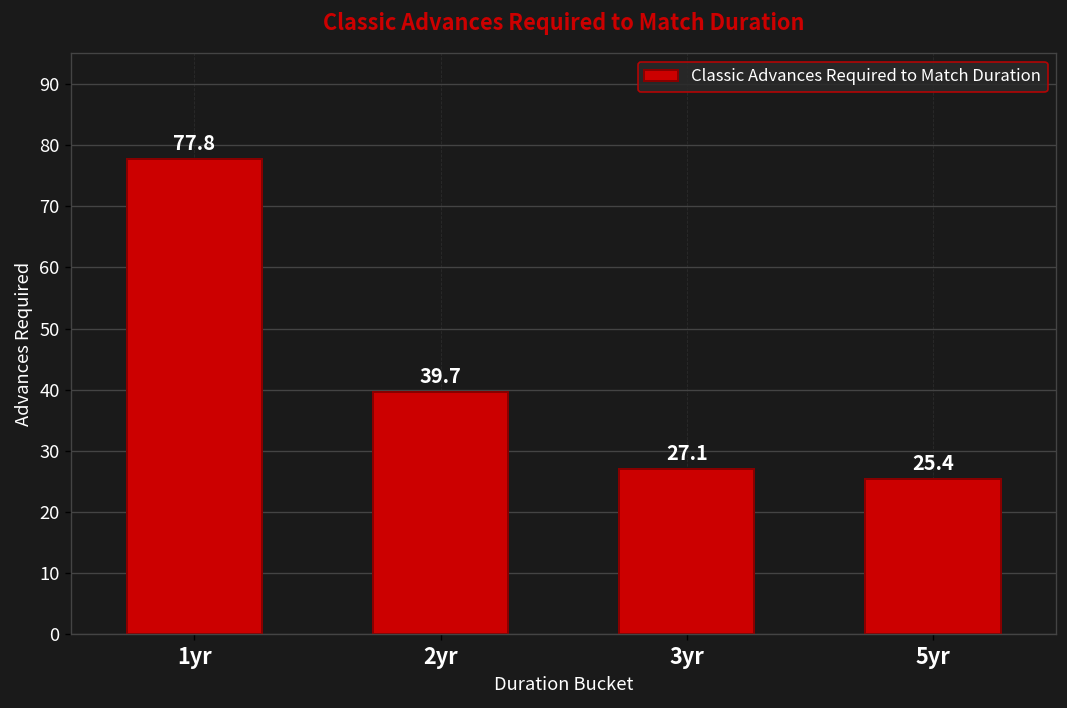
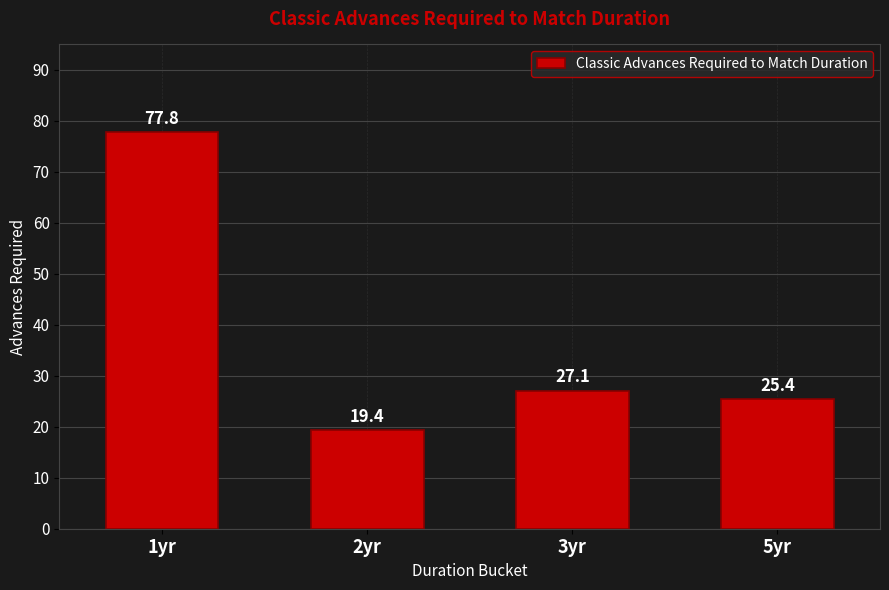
2yr: 39.7 -> 19.4
